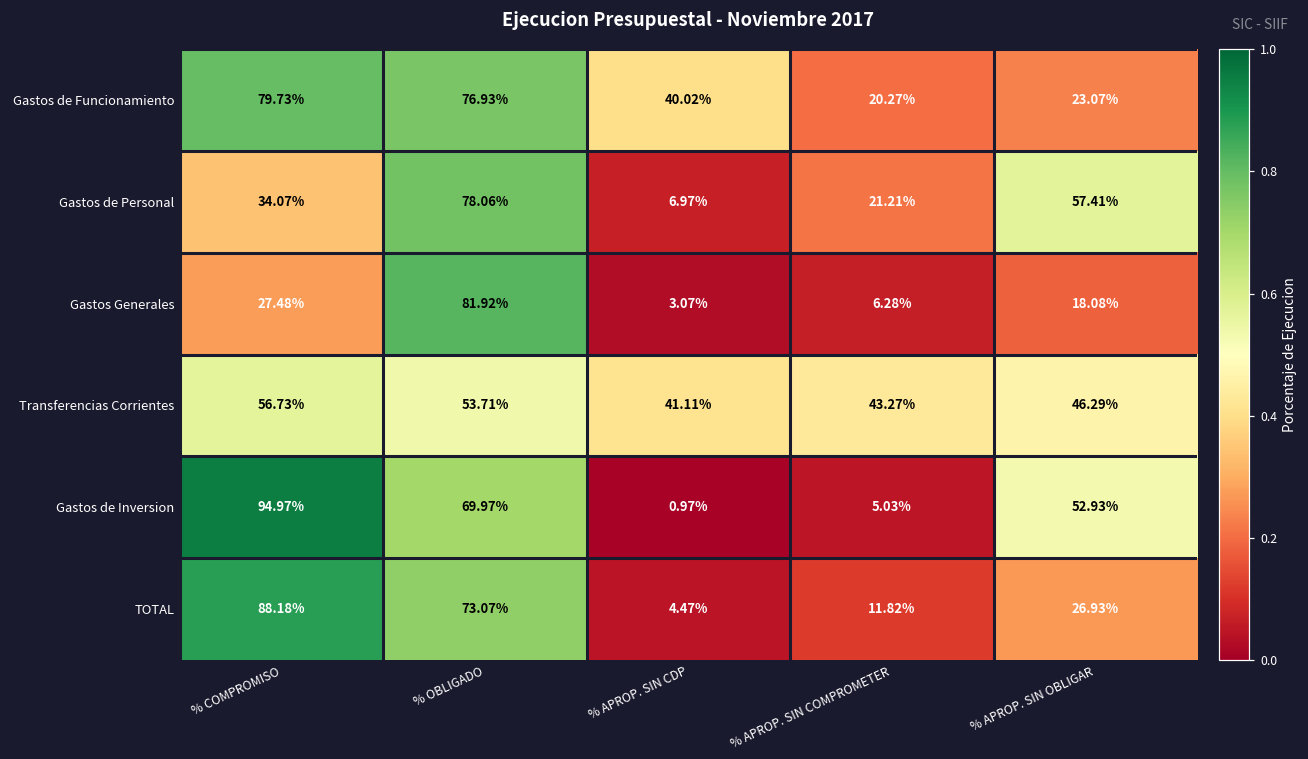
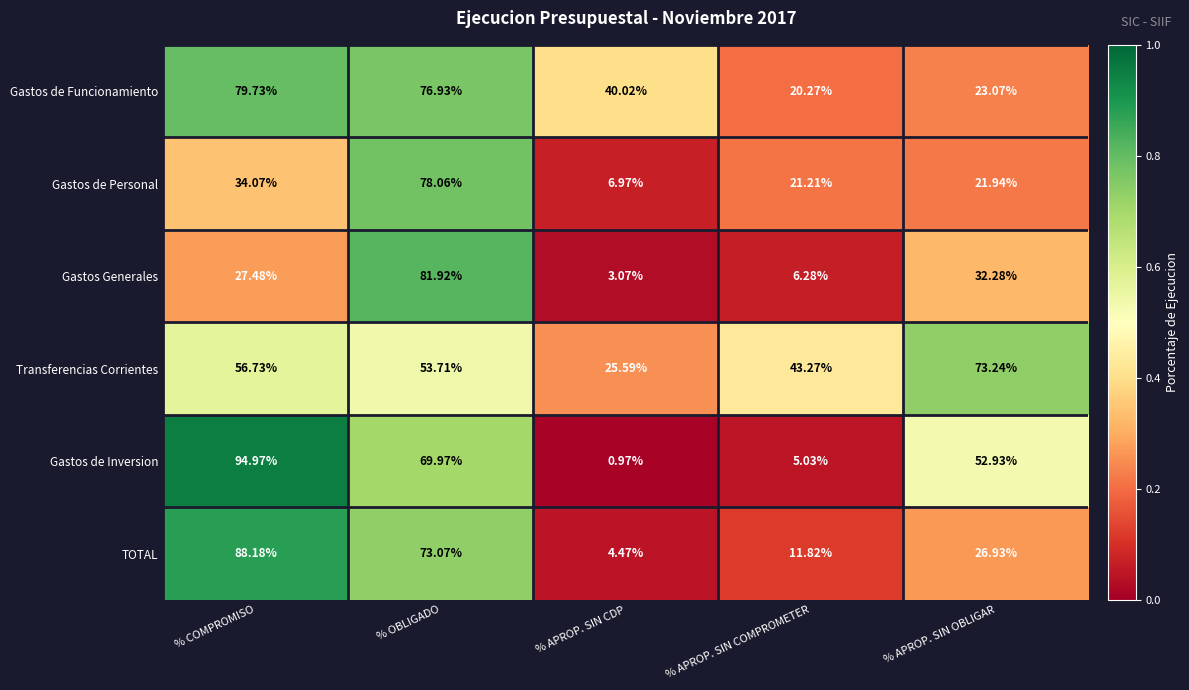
Gastos de Personal, % APROP. SIN OBLIGAR: 57.41% -> 21.94%
Gastos Generales, % APROP. SIN OBLIGAR: 18.08% -> 32.28%
Transferencias Corrientes, % APROP. SIN CDP: 41.11% -> 25.59%
Transferencias Corrientes, % APROP. SIN OBLIGAR: 46.29% -> 73.24%
